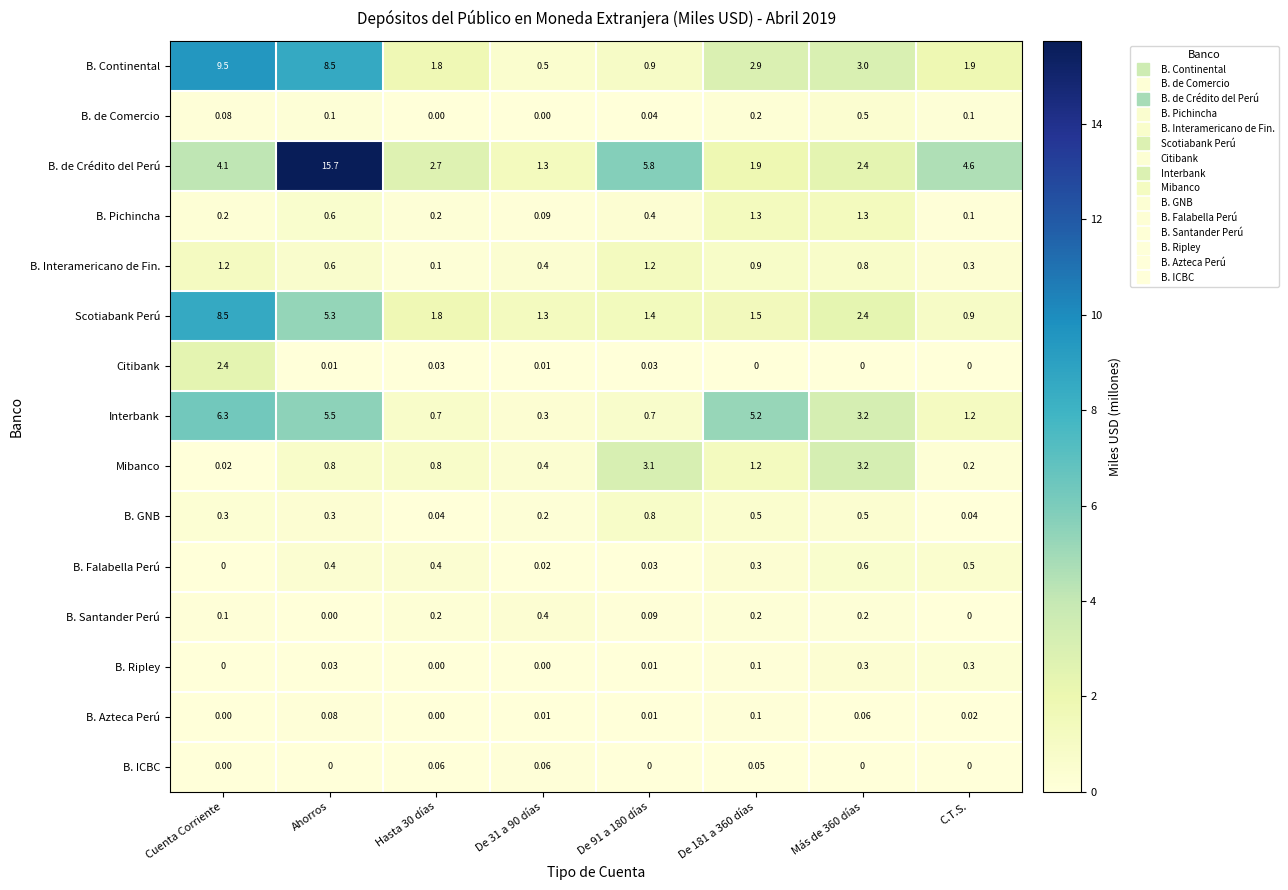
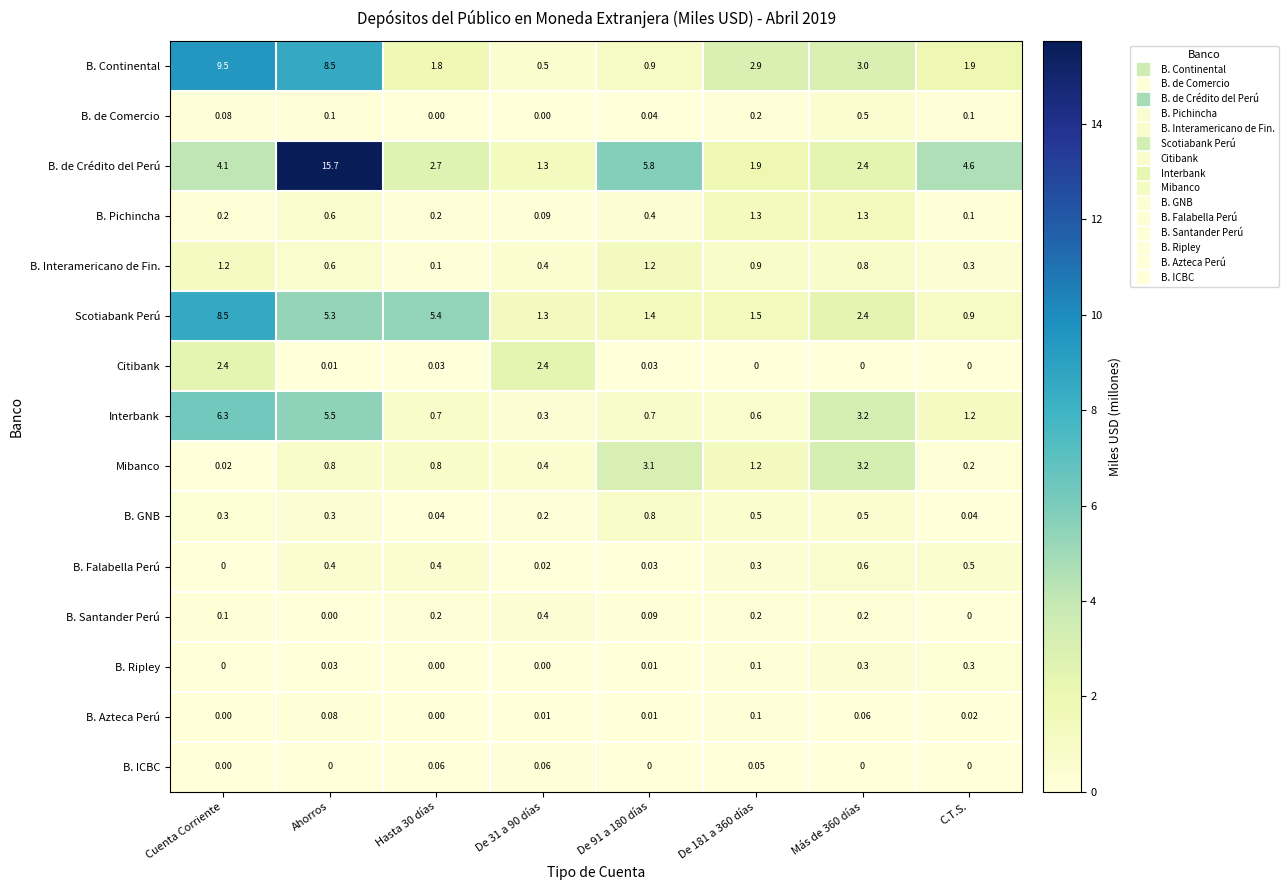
Scotiabank Perú, Hasta 30 días: 1.8 -> 5.4
Citibank, De 31 a 90 días: 0.01 -> 2.4
Interbank, De 181 a 360 días: 5.2 -> 0.6
